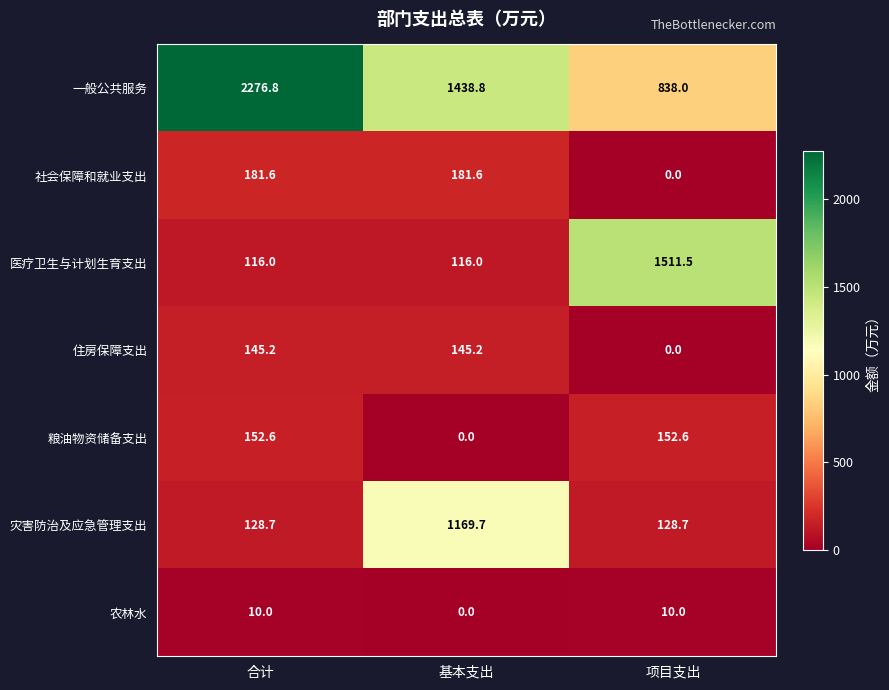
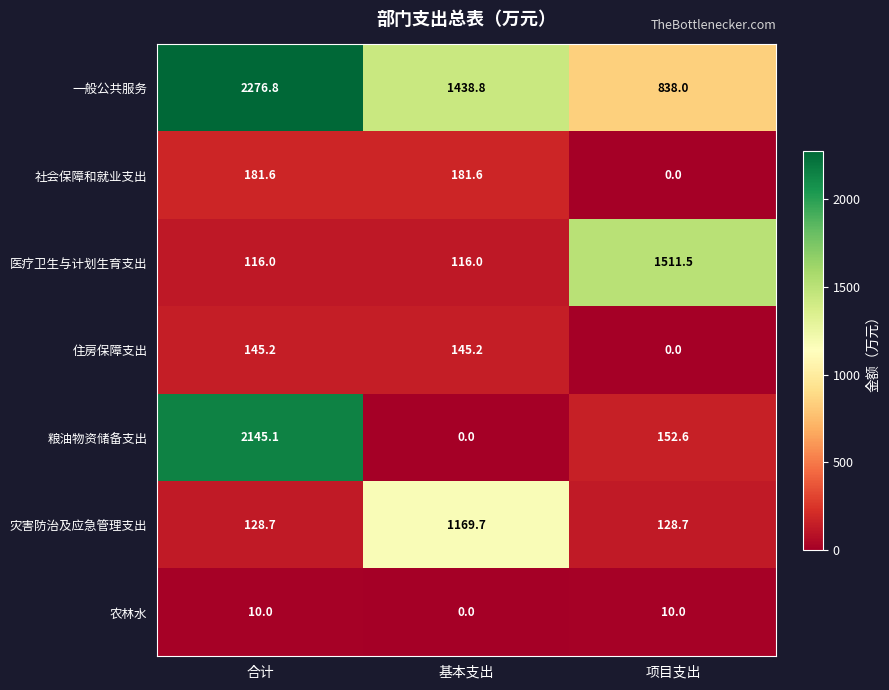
粮油物资储备支出, 合计: 152.6 -> 2145.1
